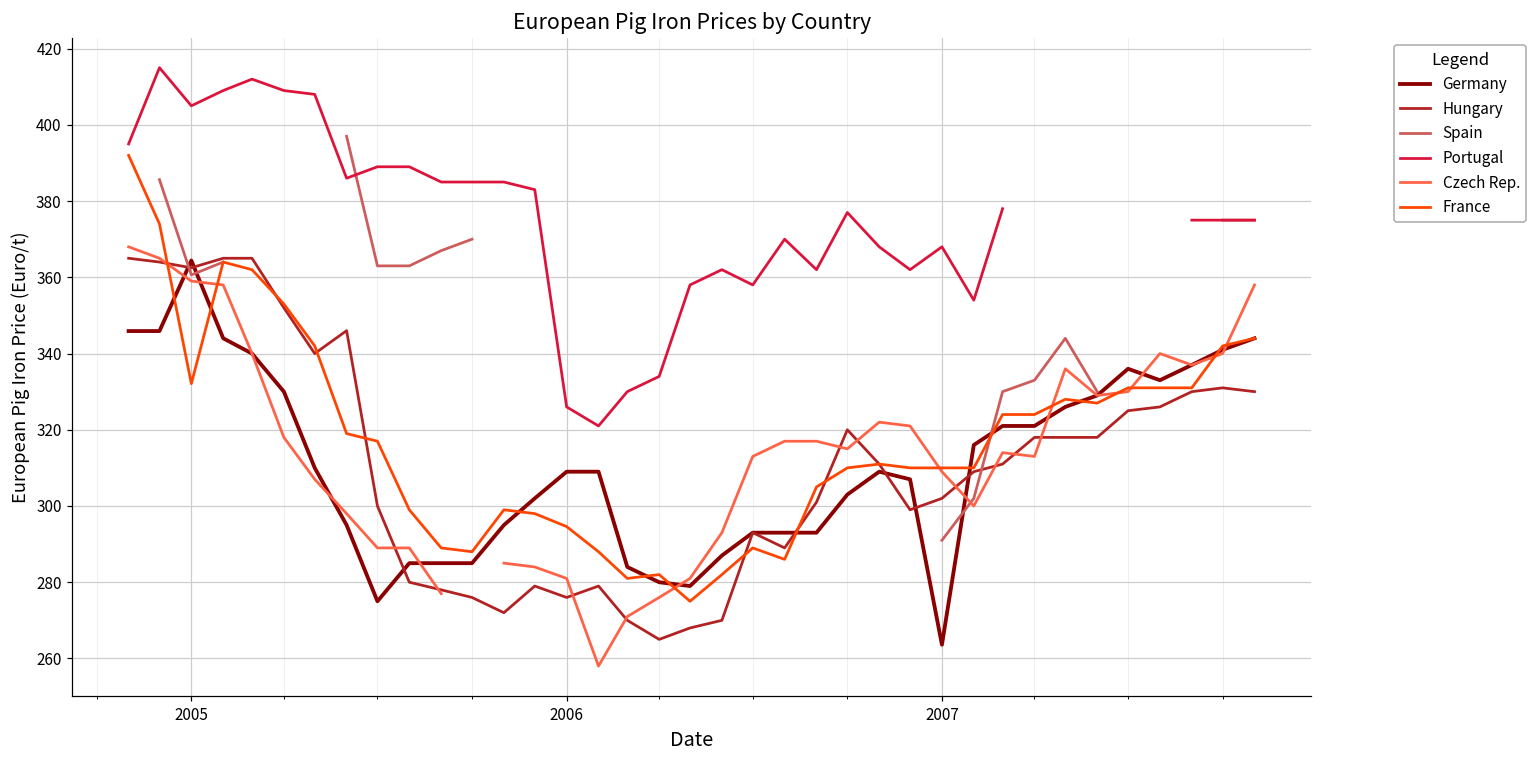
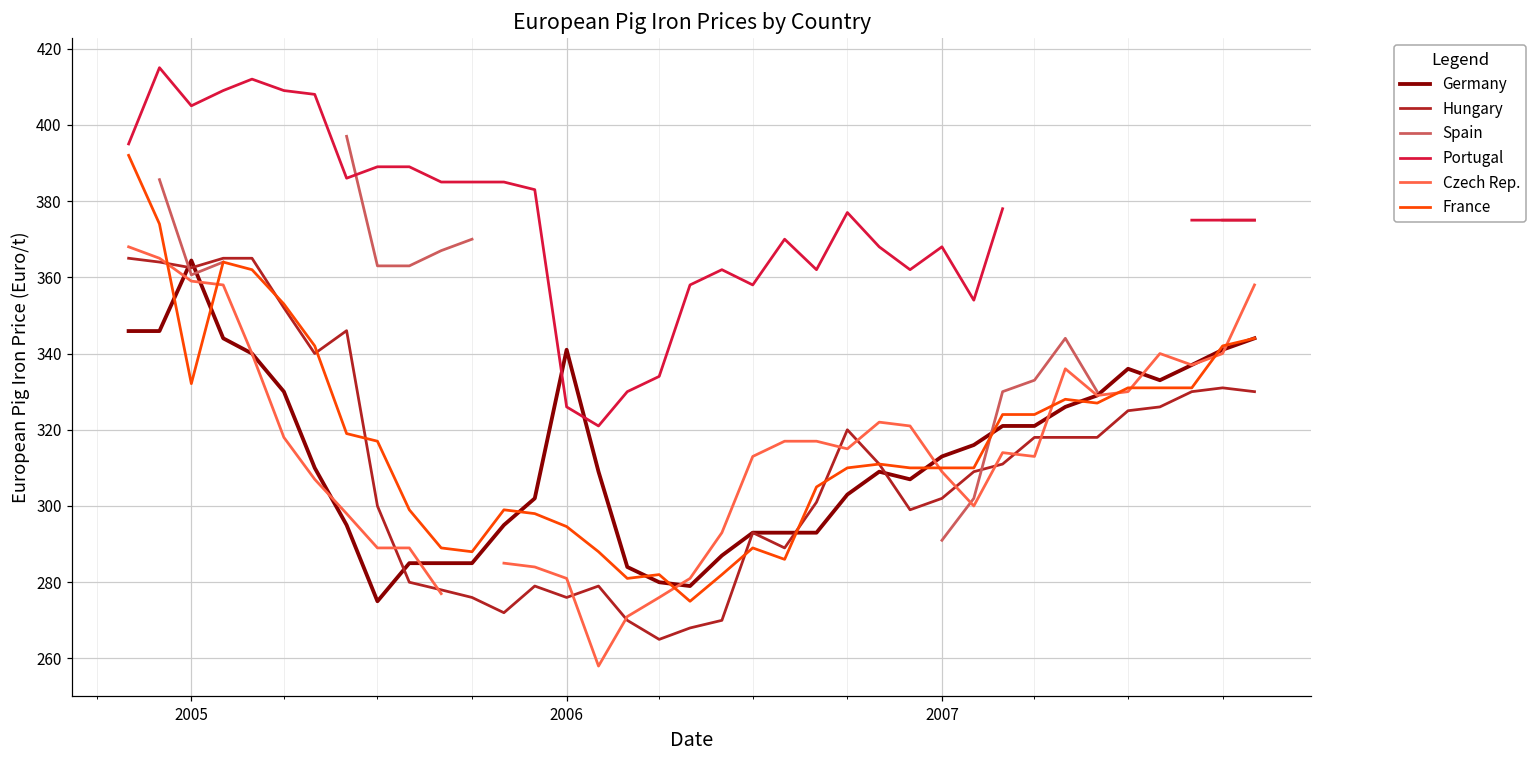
Germany, 2006: 309 -> 341
Germany, 2007: 264 -> 313
